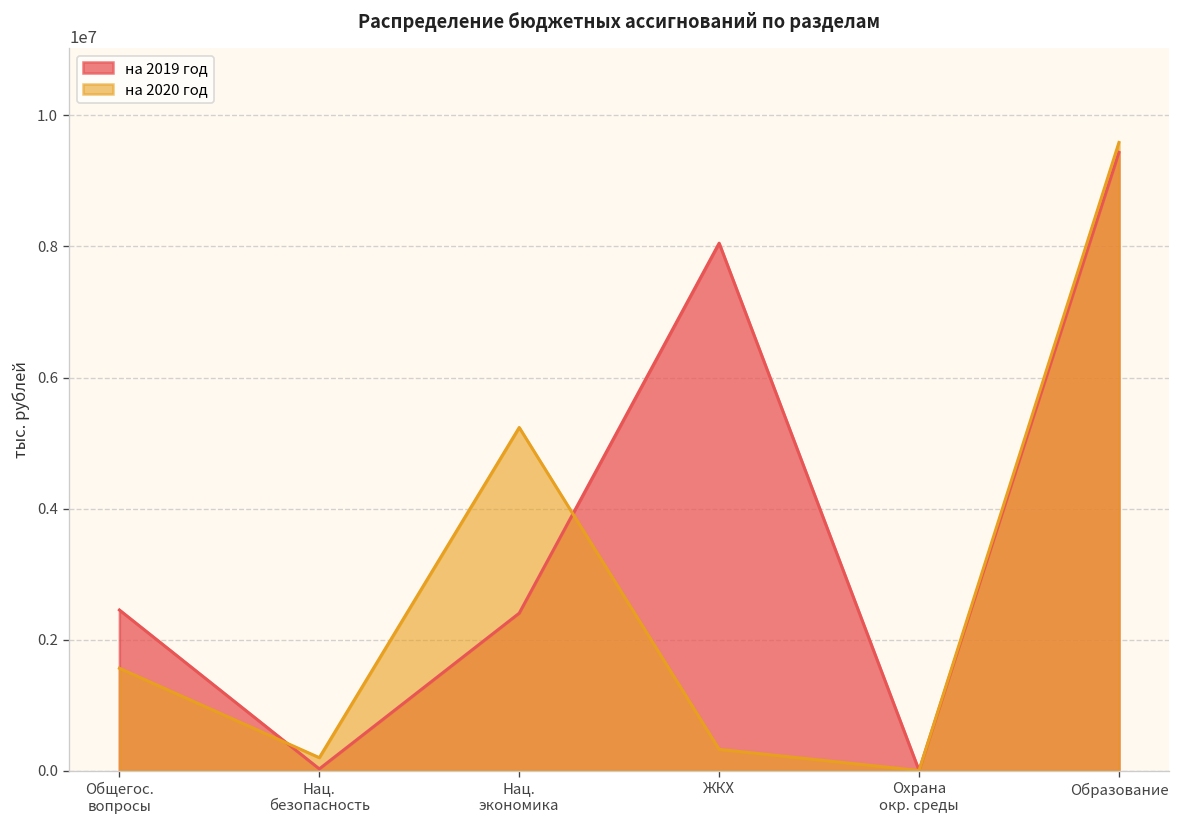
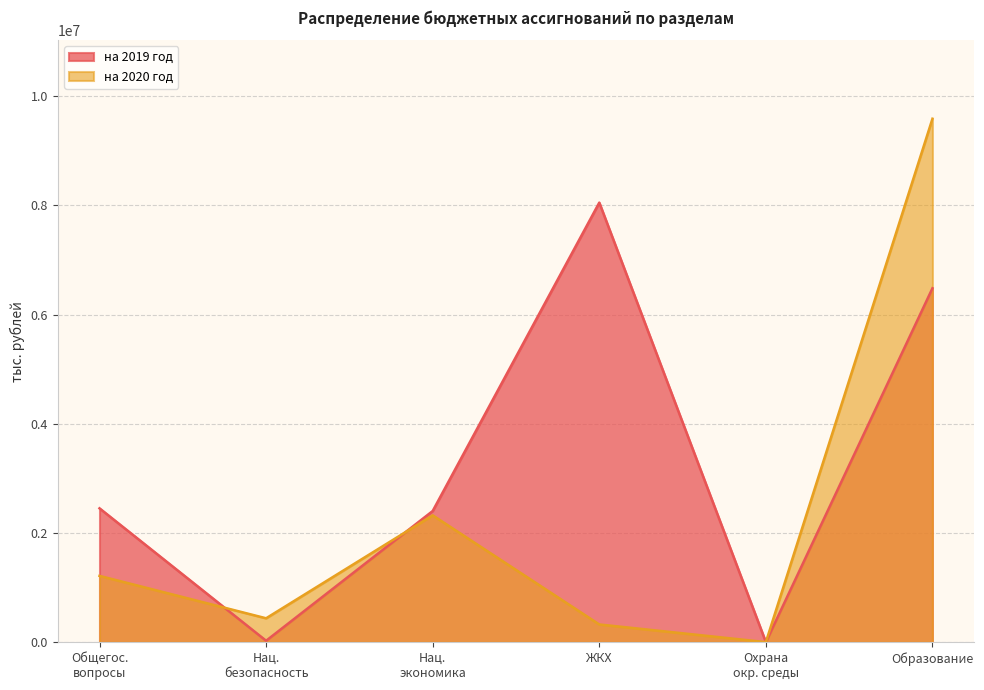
на 2020 год, Общегос. вопросы: 1600000 -> 1200000
на 2020 год, Нац. безопасность: 200000 -> 400000
на 2020 год, Нац. экономика: 5200000 -> 2300000
на 2019 год, Образование: 9400000 -> 6500000
